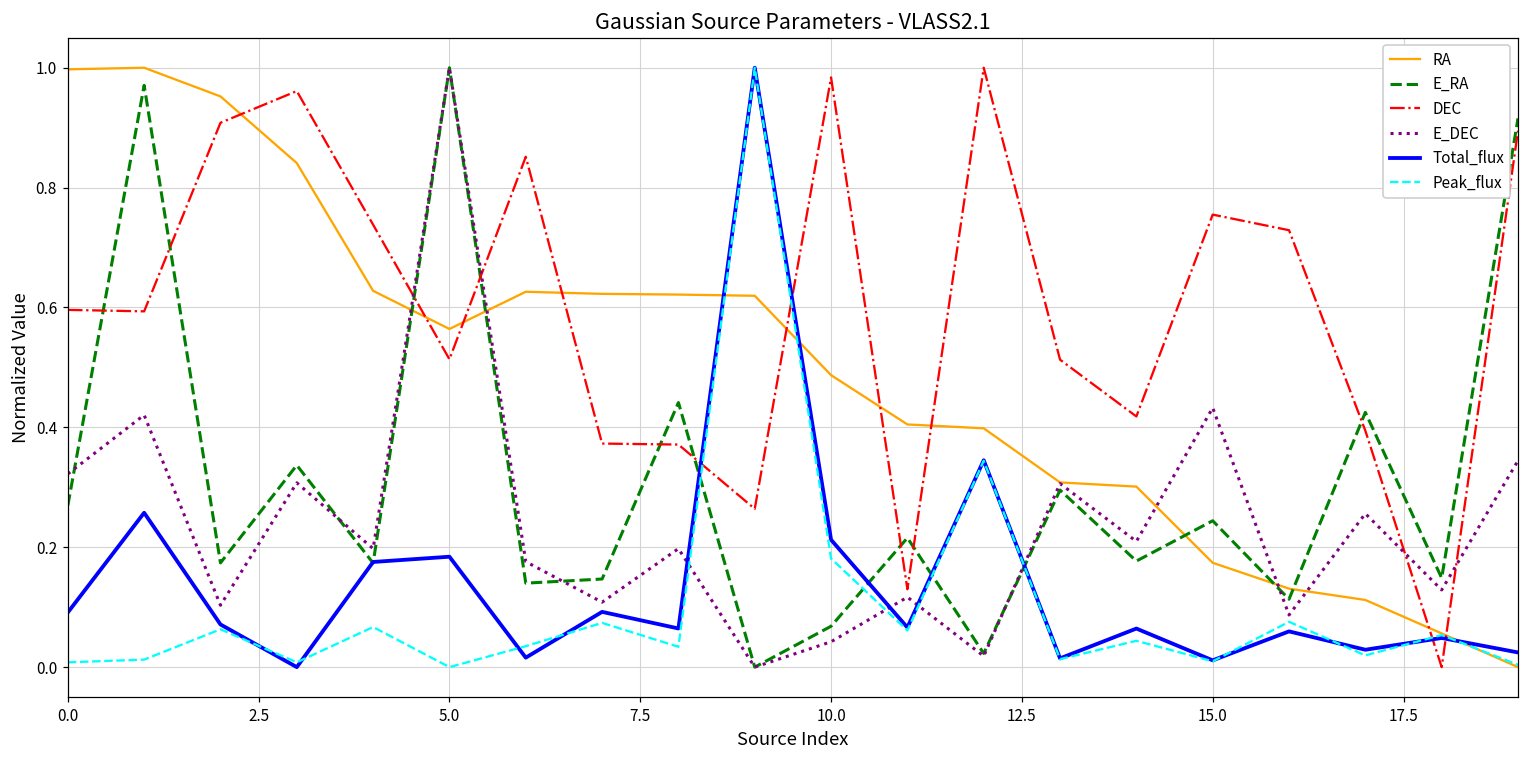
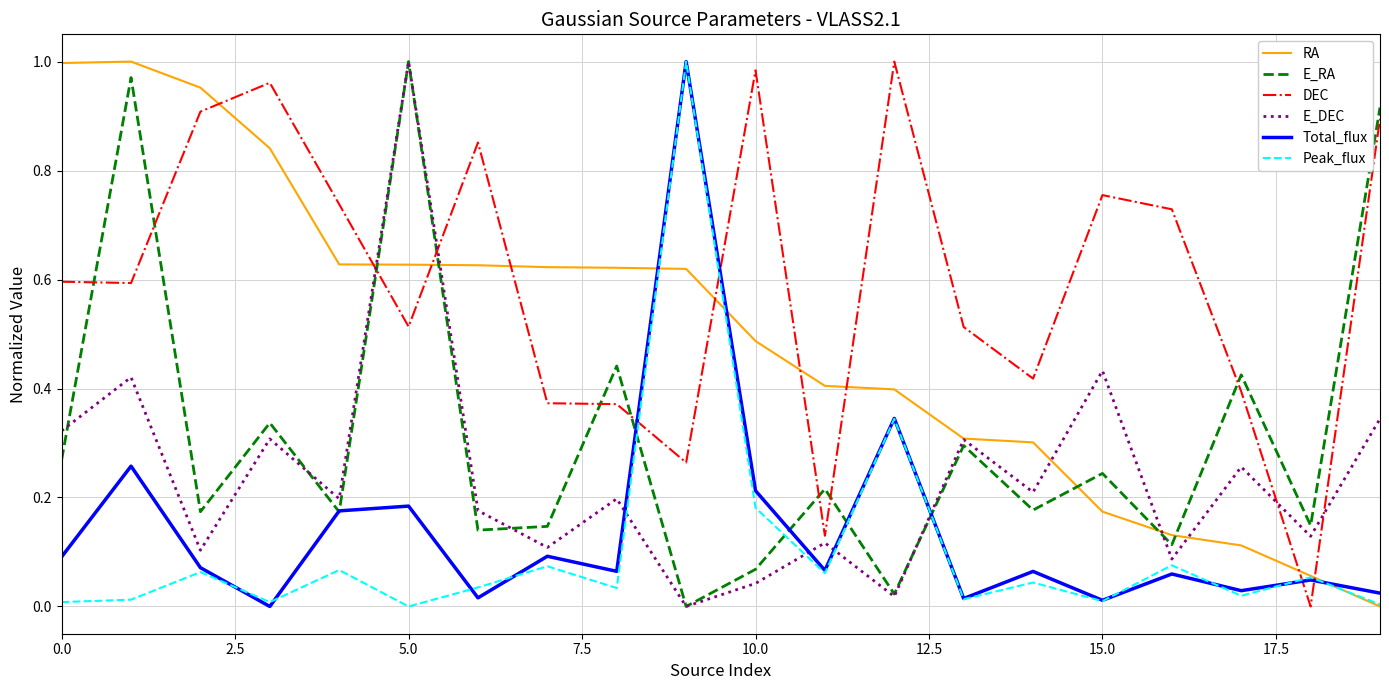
RA, 5.0: 0.56 -> 0.63
